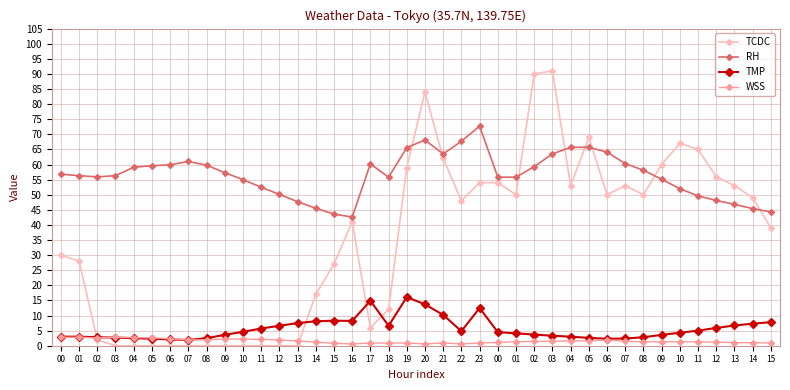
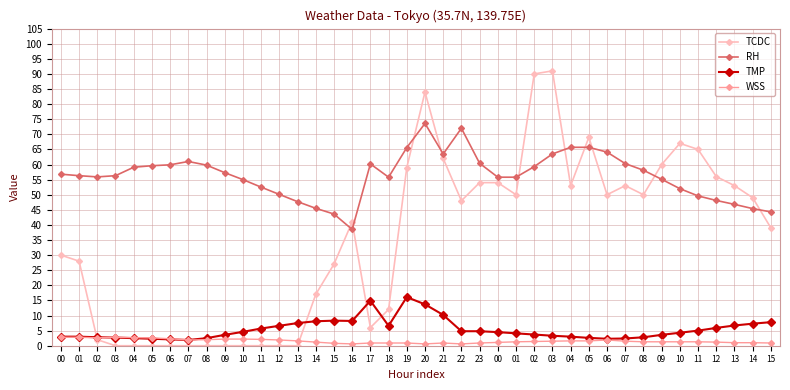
RH, 16: 43 -> 39
RH, 20: 68 -> 74
RH, 22: 68 -> 72
RH, 23: 73 -> 60
TMP, 23: 13 -> 5
